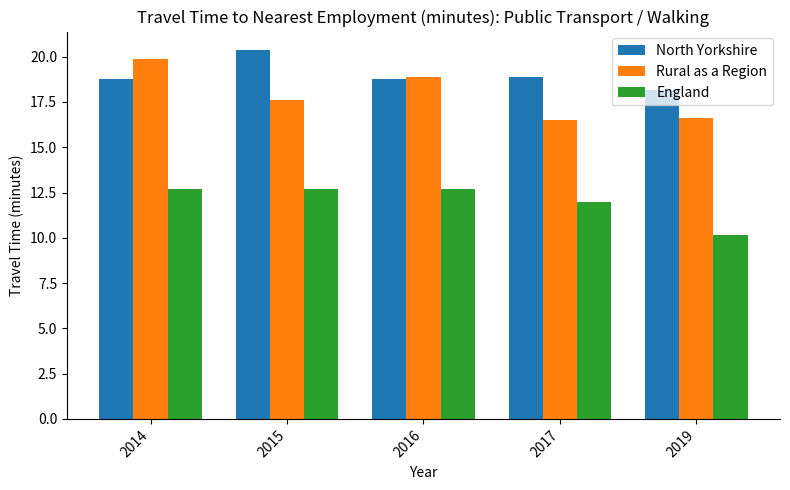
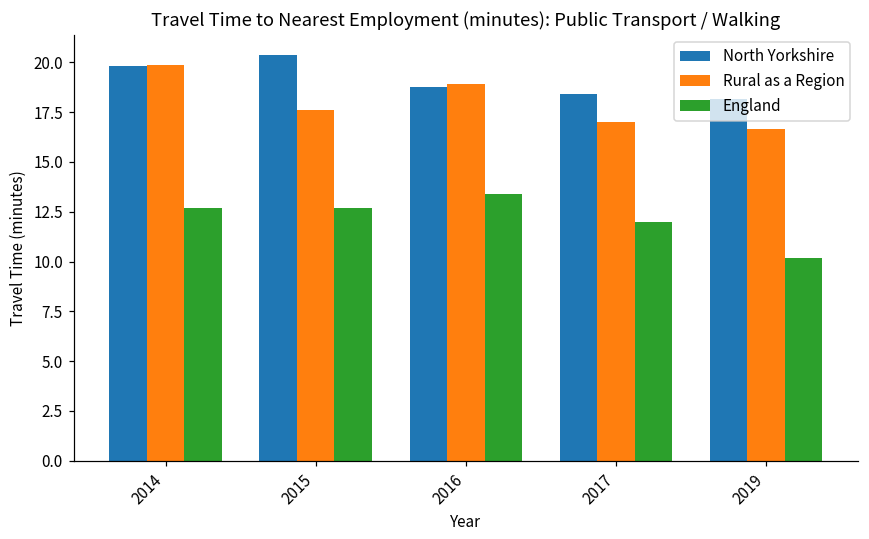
North Yorkshire, 2014: 18.8 -> 19.8
England, 2016: 12.7 -> 13.4
North Yorkshire, 2017: 18.9 -> 18.4
Rural as a Region, 2017: 16.5 -> 17.0
